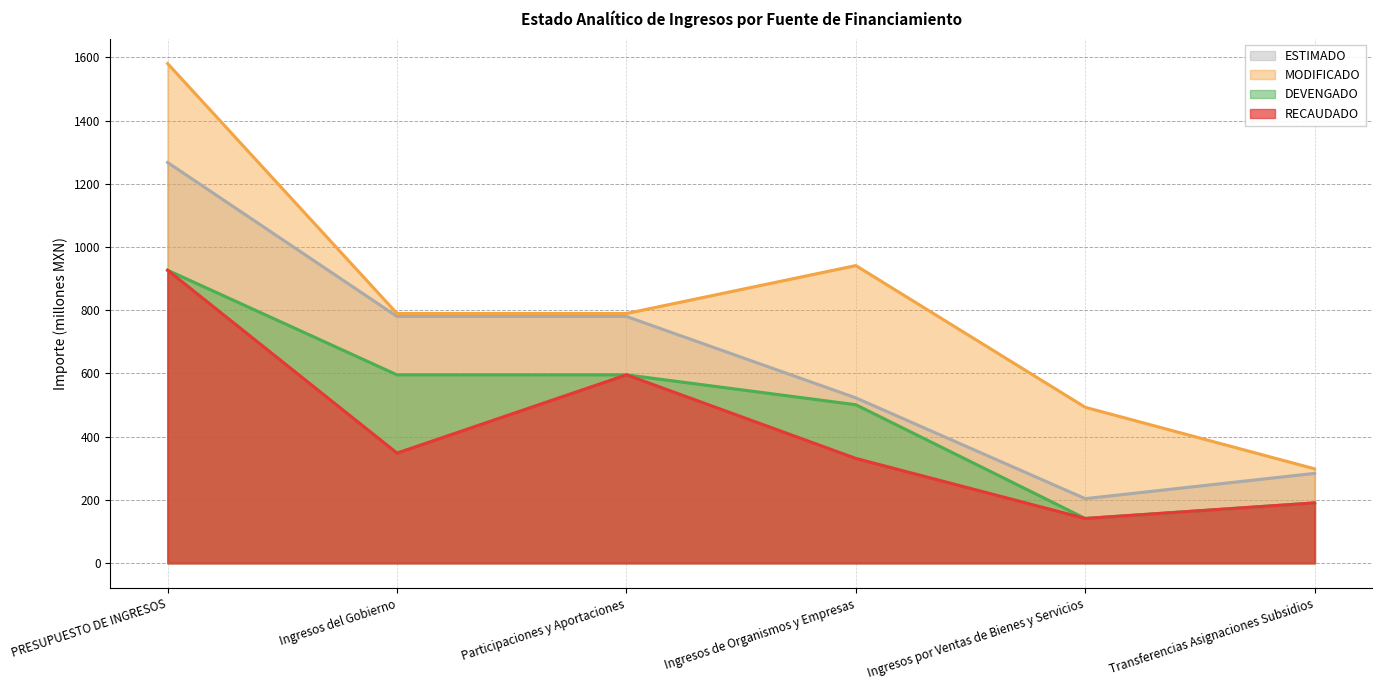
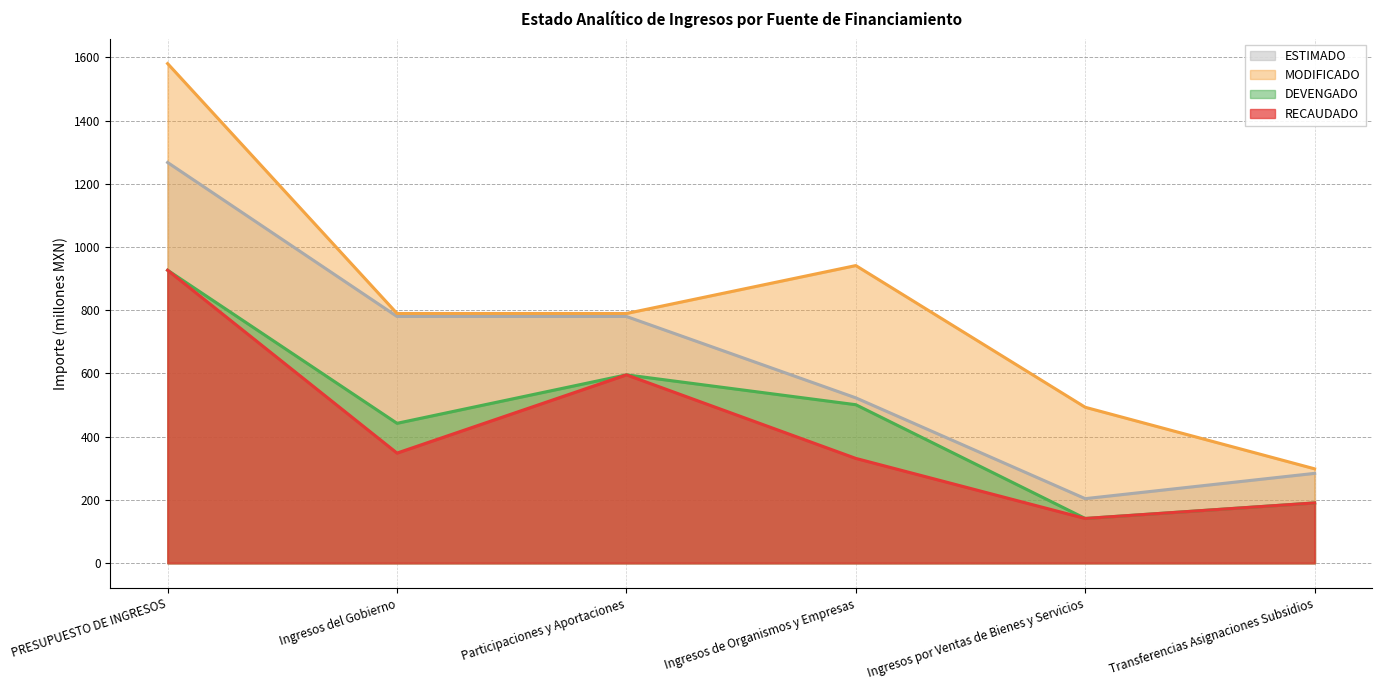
DEVENGADO, Ingresos del Gobierno: 600 -> 440
